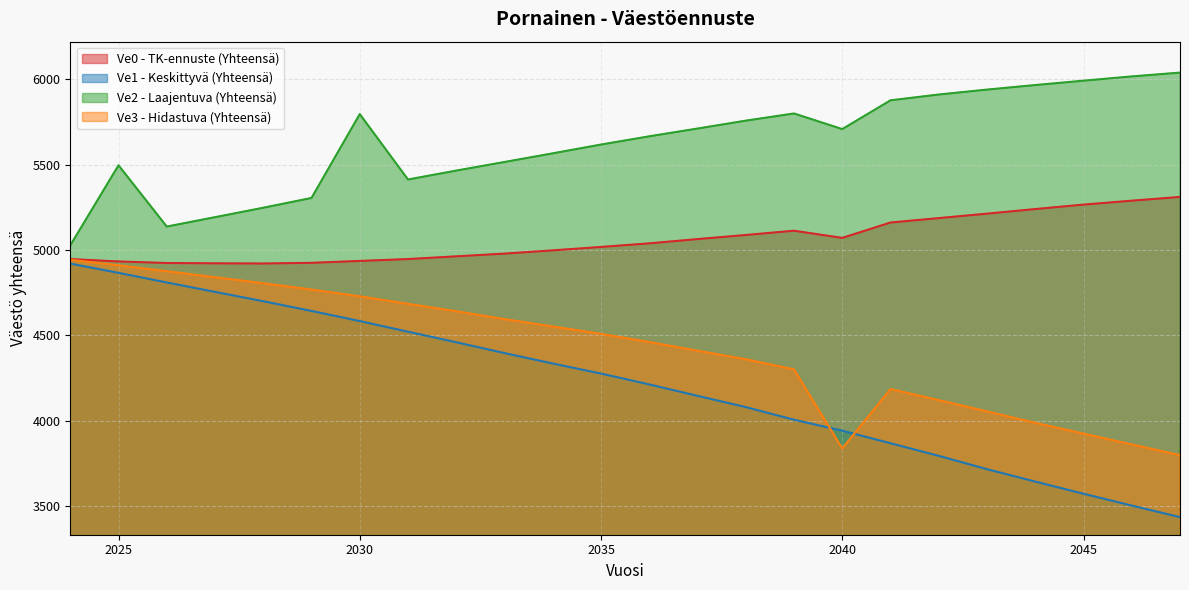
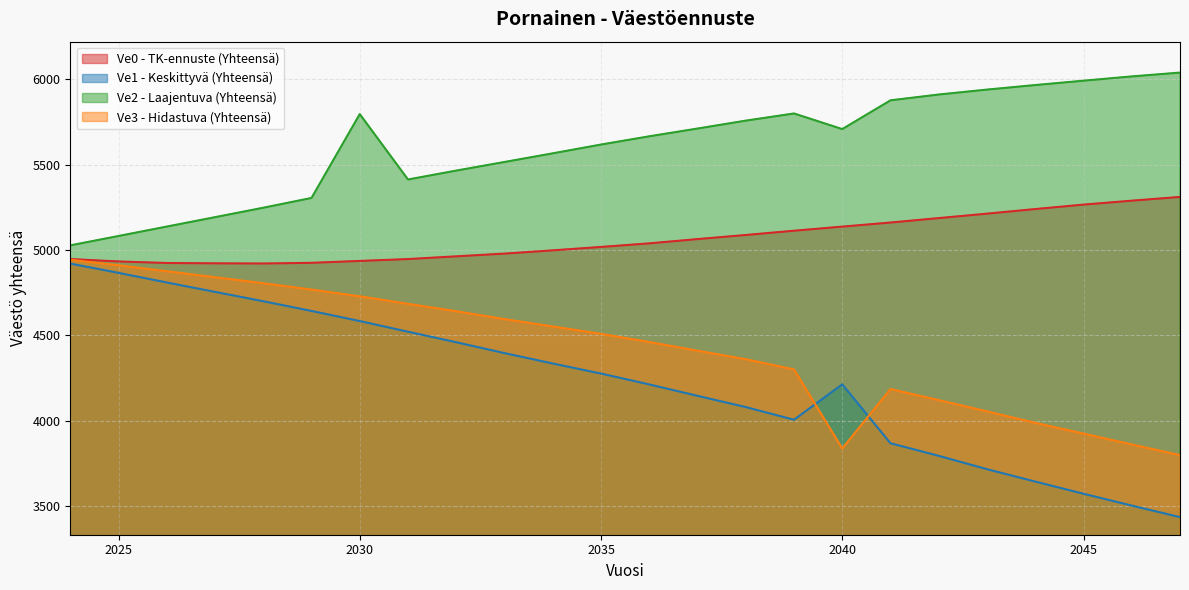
Ve2 - Laajentuva (Yhteensä), 2025: 5500 -> 5080
Ve0 - TK-ennuste (Yhteensä), 2040: 5070 -> 5140
Ve1 - Keskittyvä (Yhteensä), 2040: 3940 -> 4210
